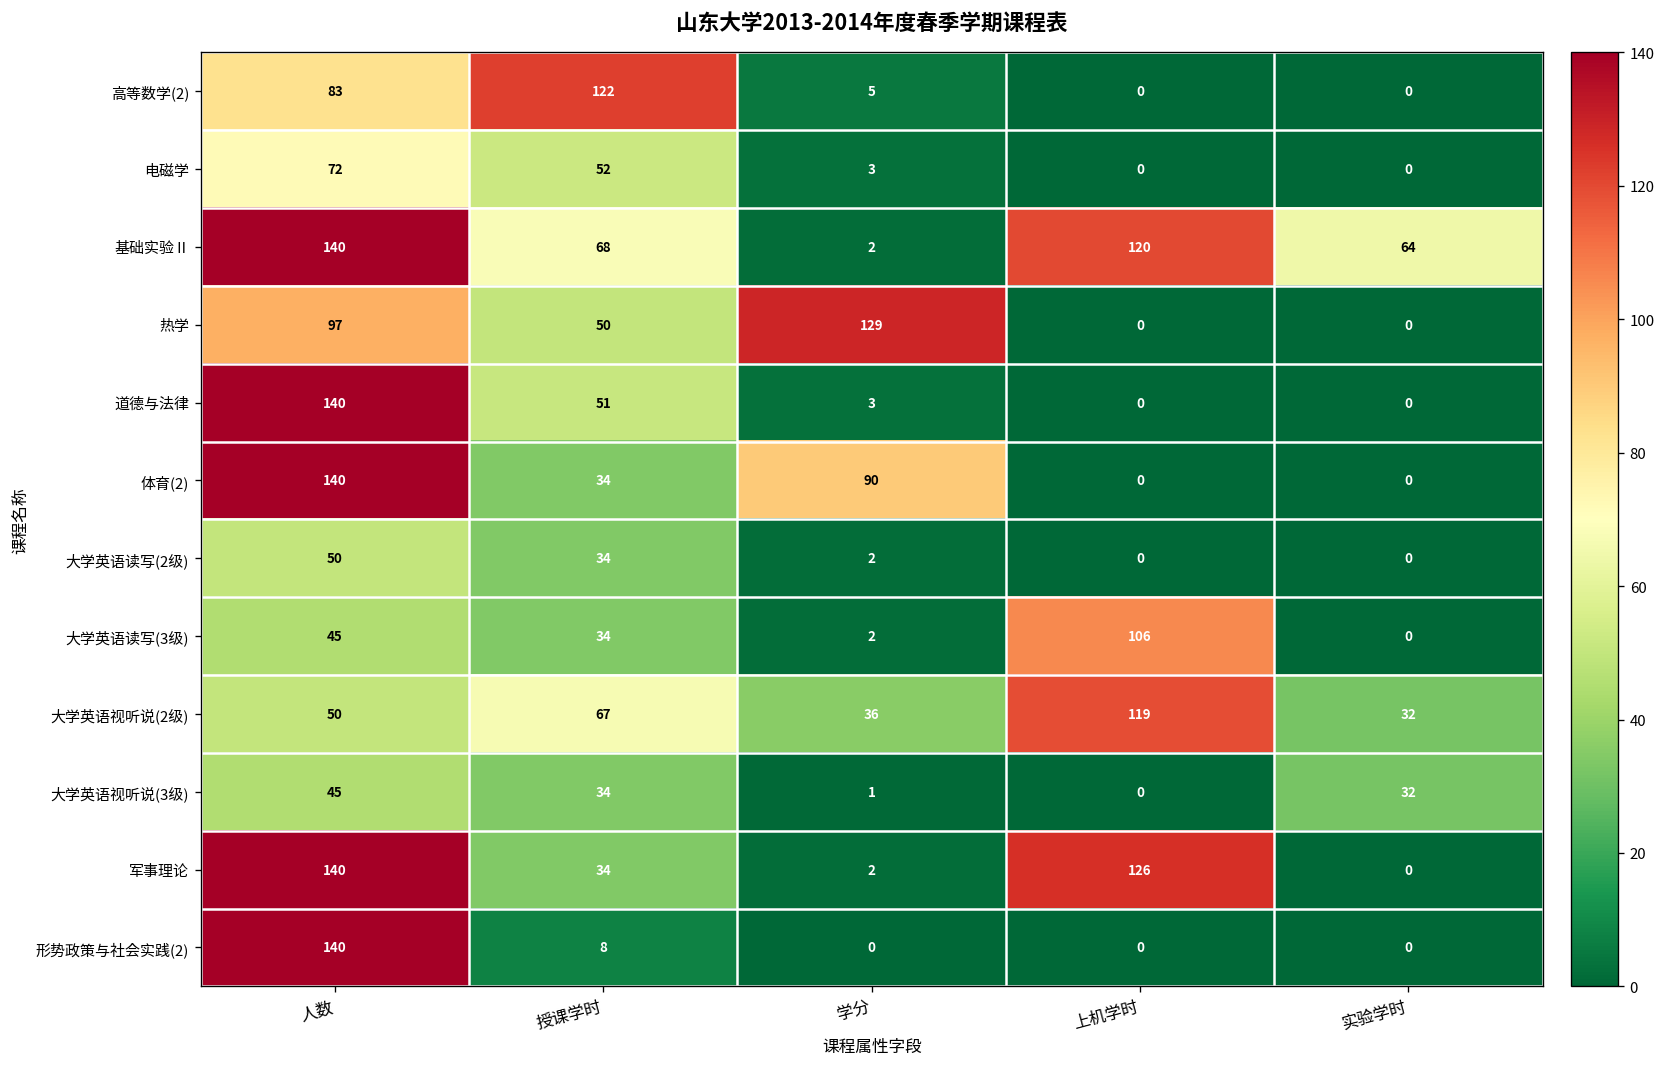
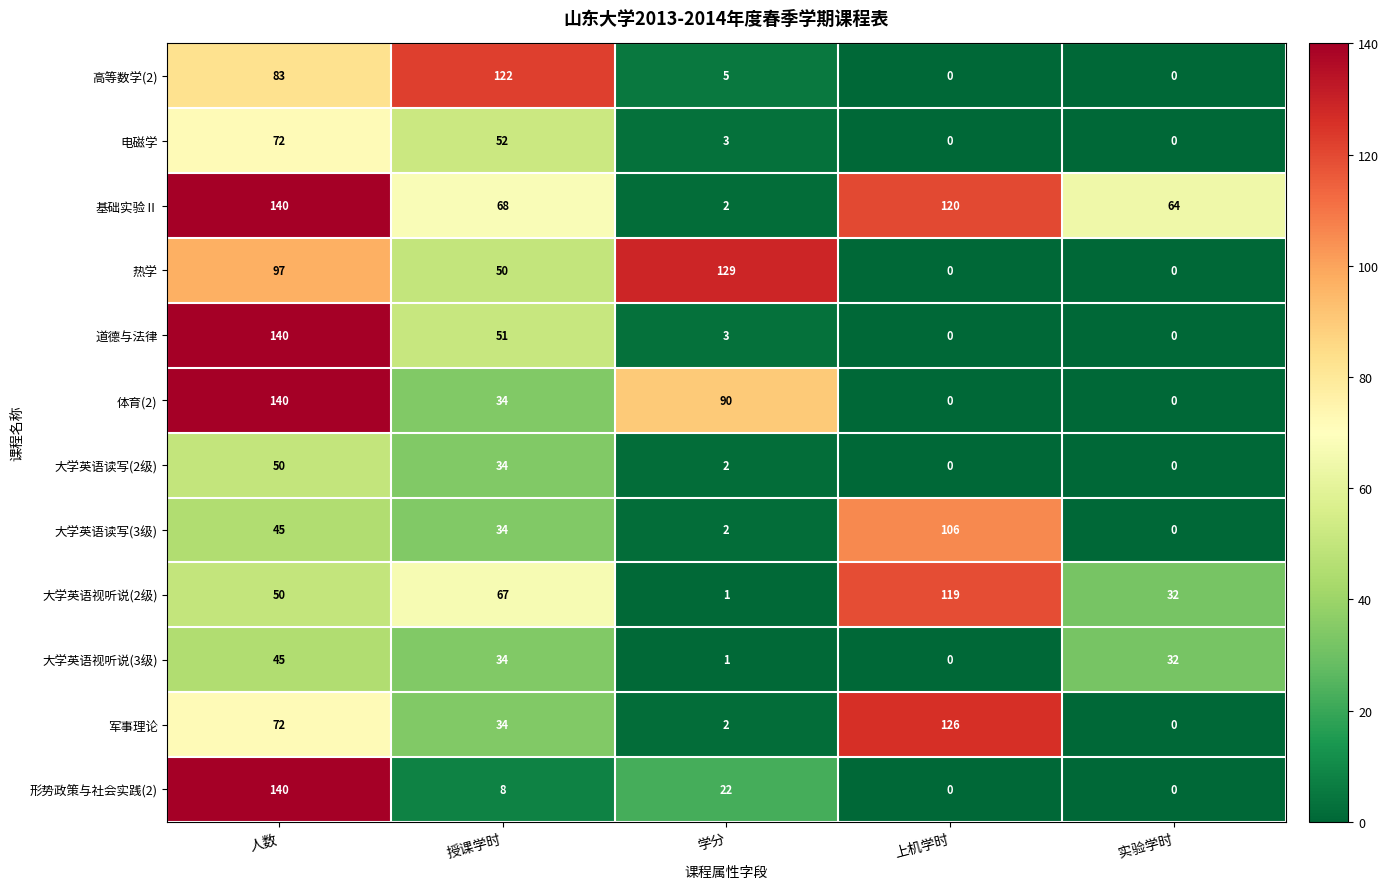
大学英语视听说(2级), 学分: 36 -> 1
军事理论, 人数: 140 -> 72
形势政策与社会实践(2), 学分: 0 -> 22
